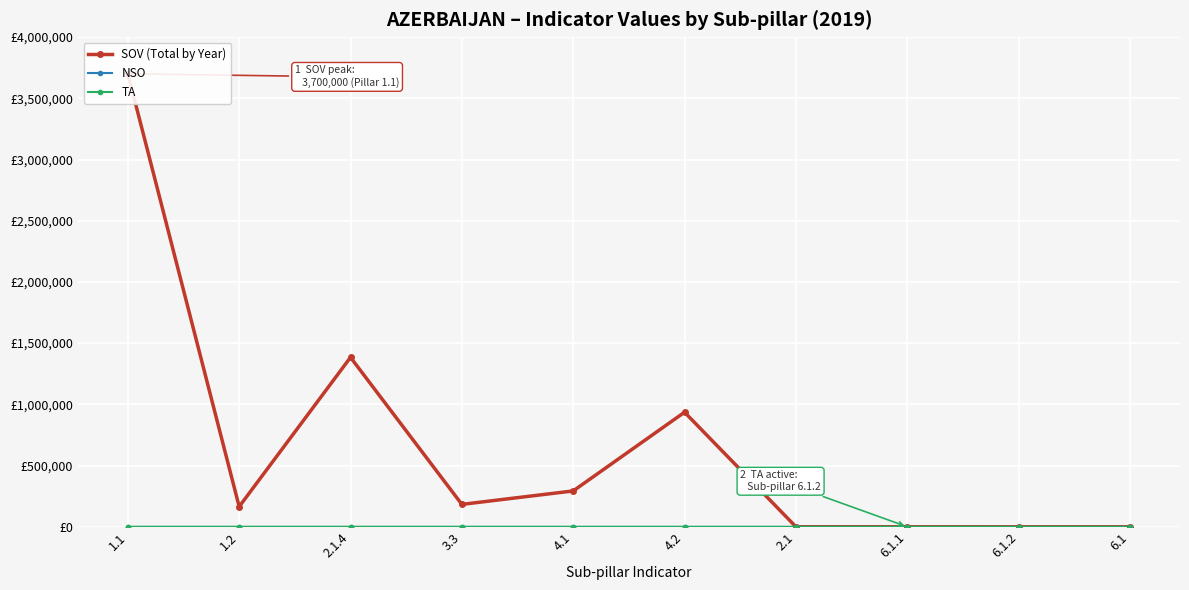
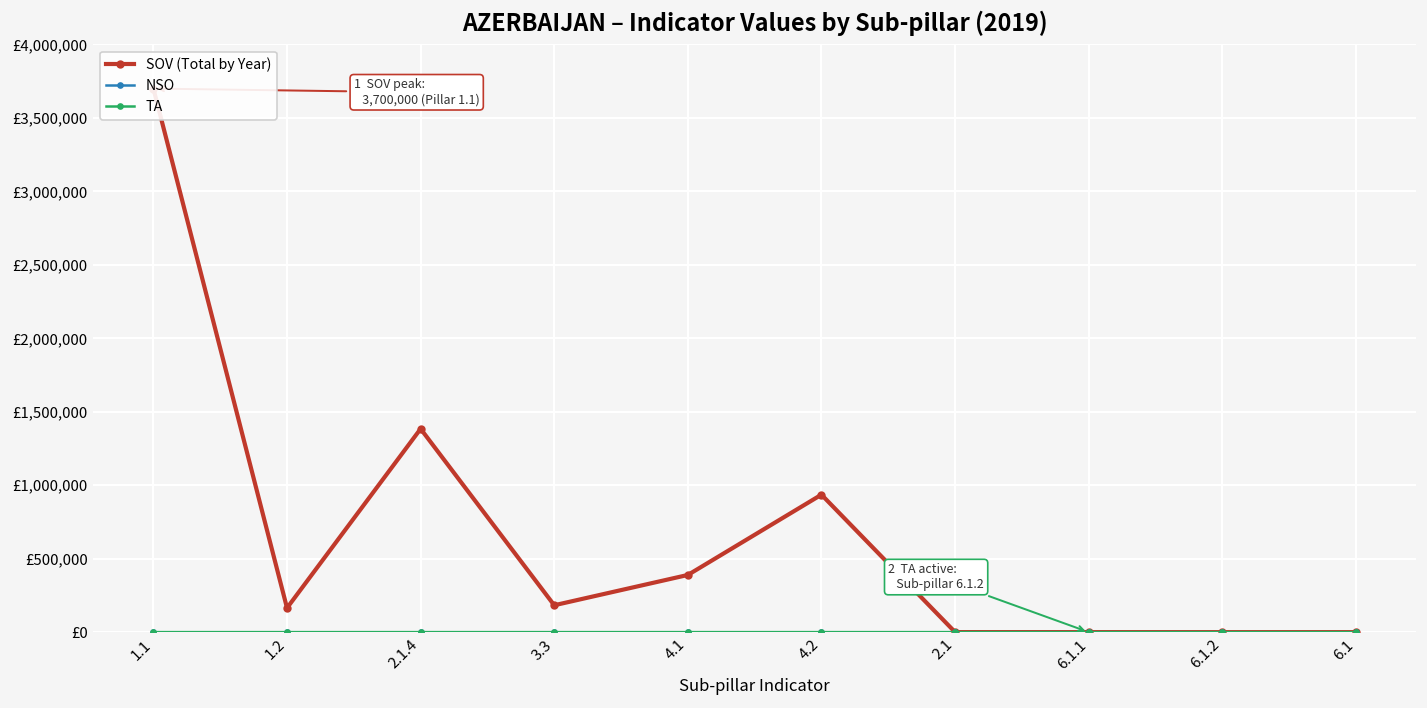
SOV (Total by Year), 4.1: £290,000 -> £390,000
